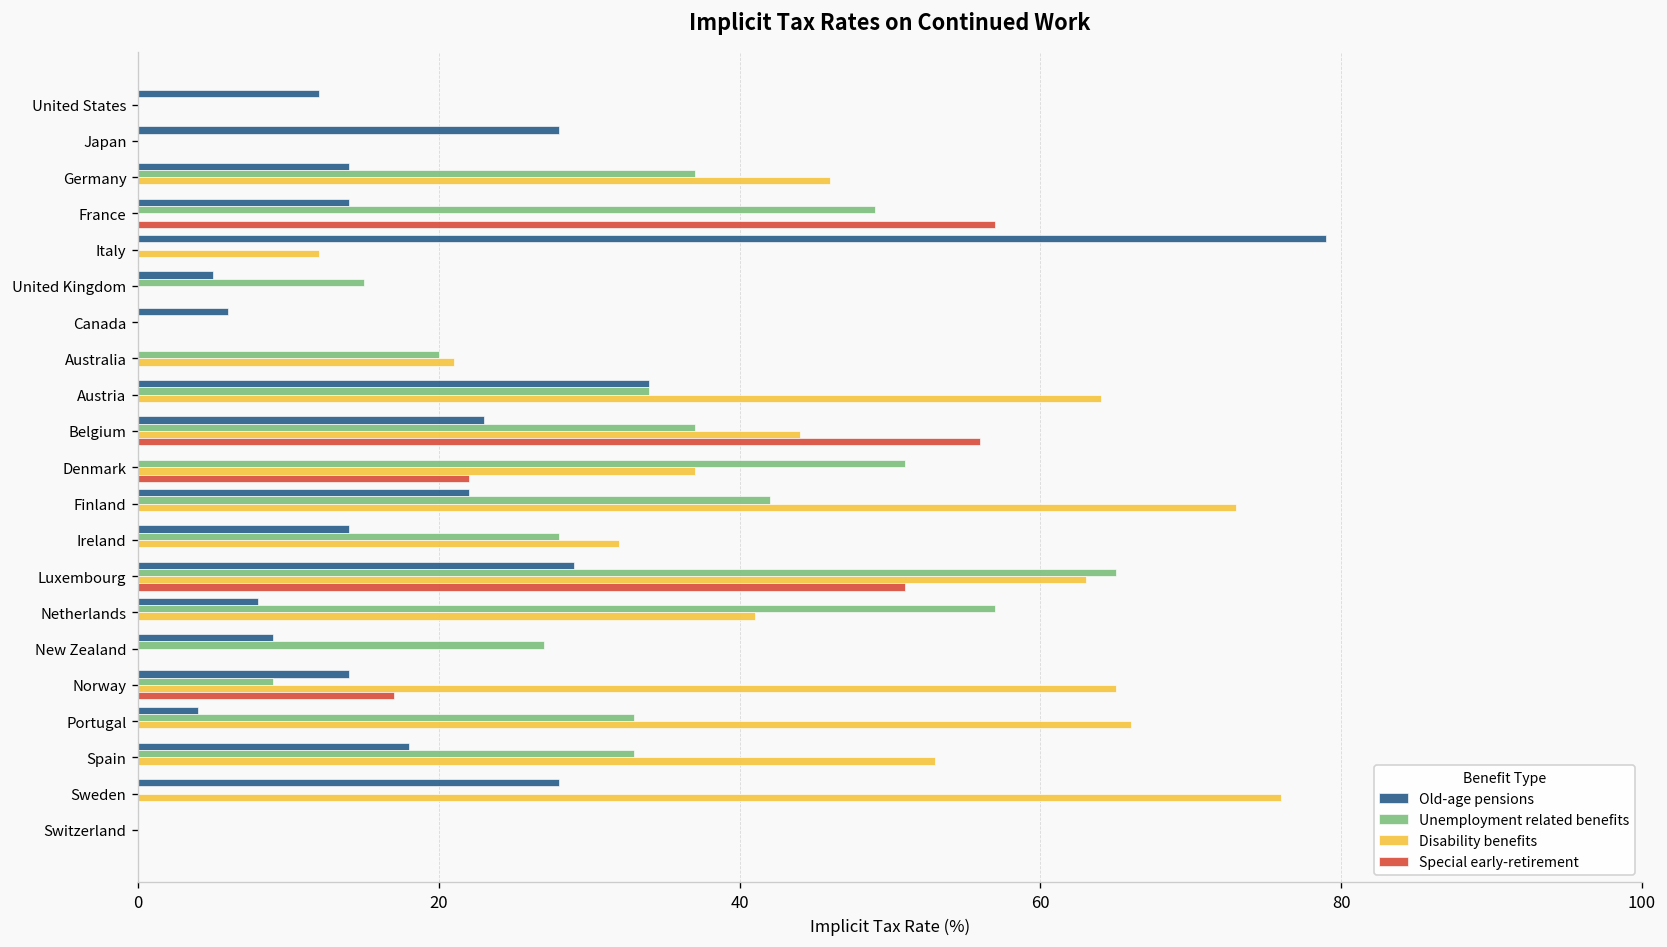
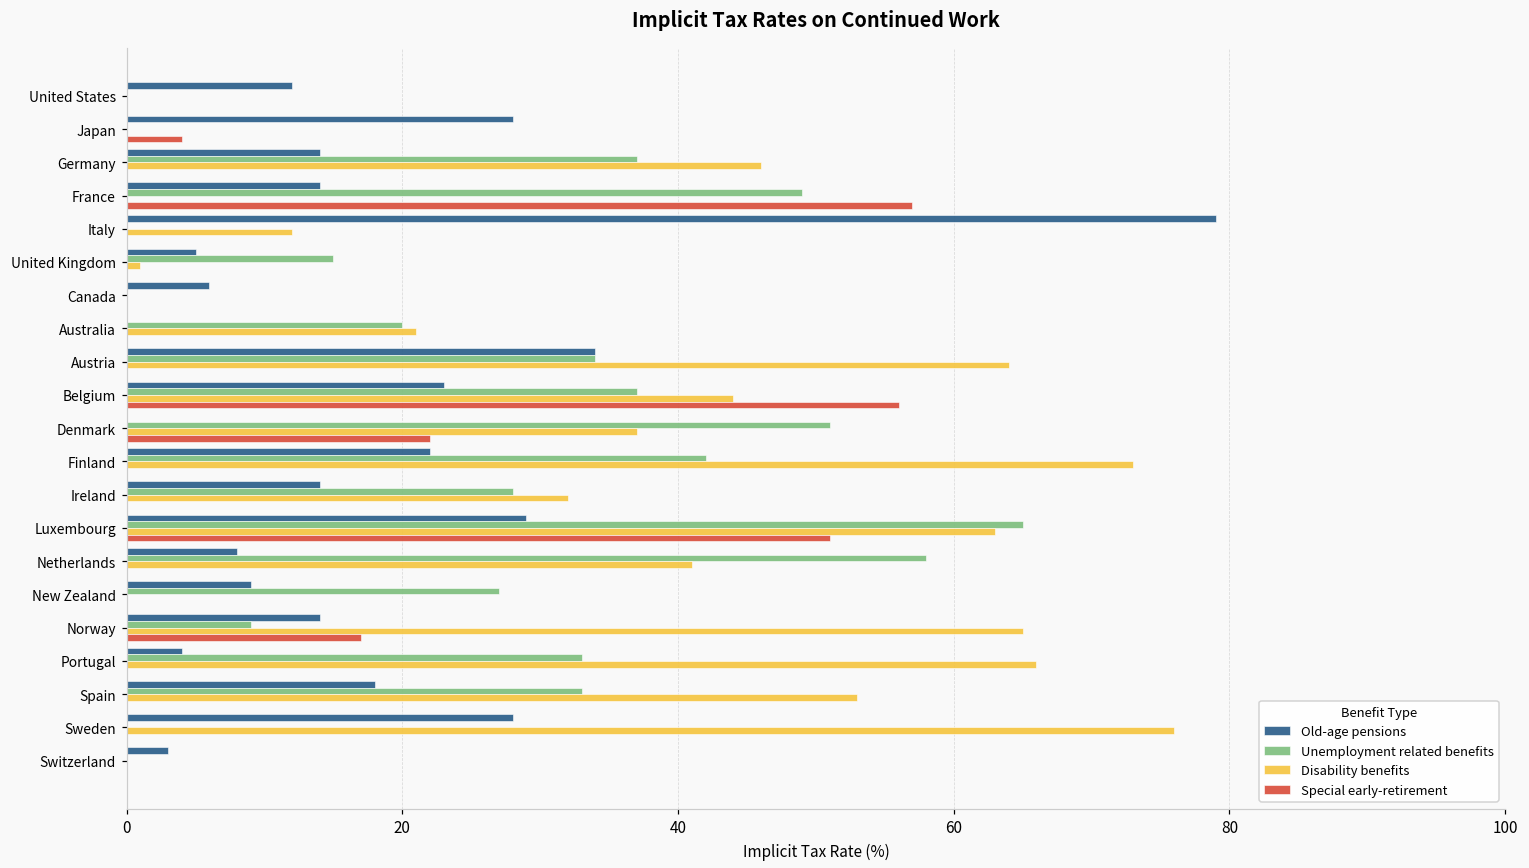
Special early-retirement, Japan: 0 -> 4
Disability benefits, United Kingdom: 0 -> 1
Unemployment related benefits, Netherlands: 57 -> 58
Old-age pensions, Switzerland: 0 -> 3
